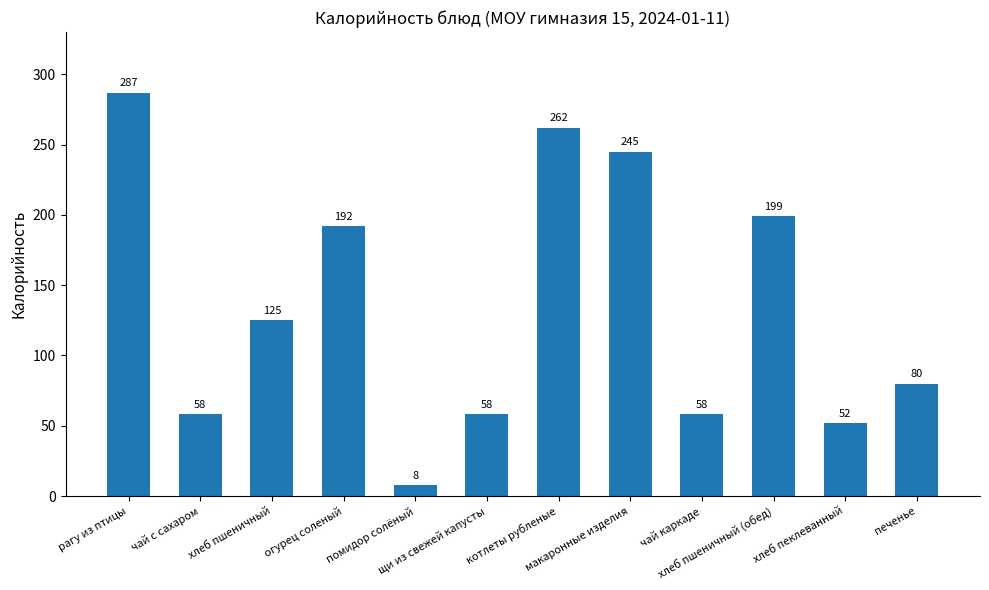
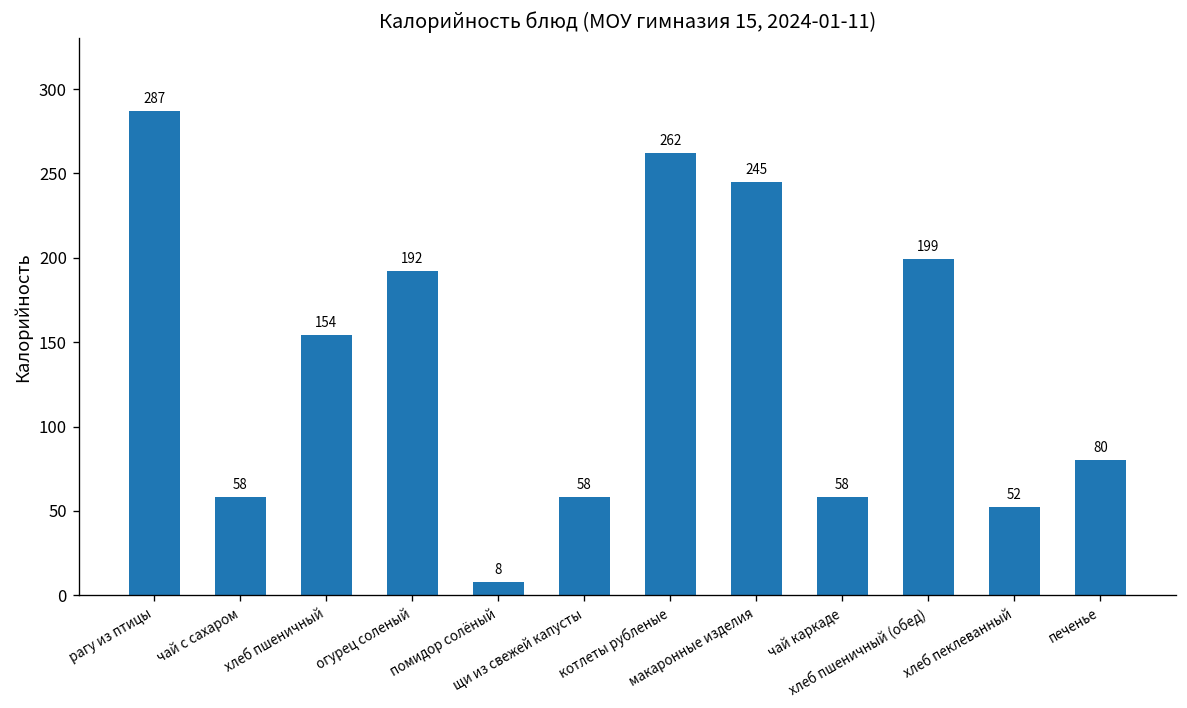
хлеб пшеничный: 125 -> 154
